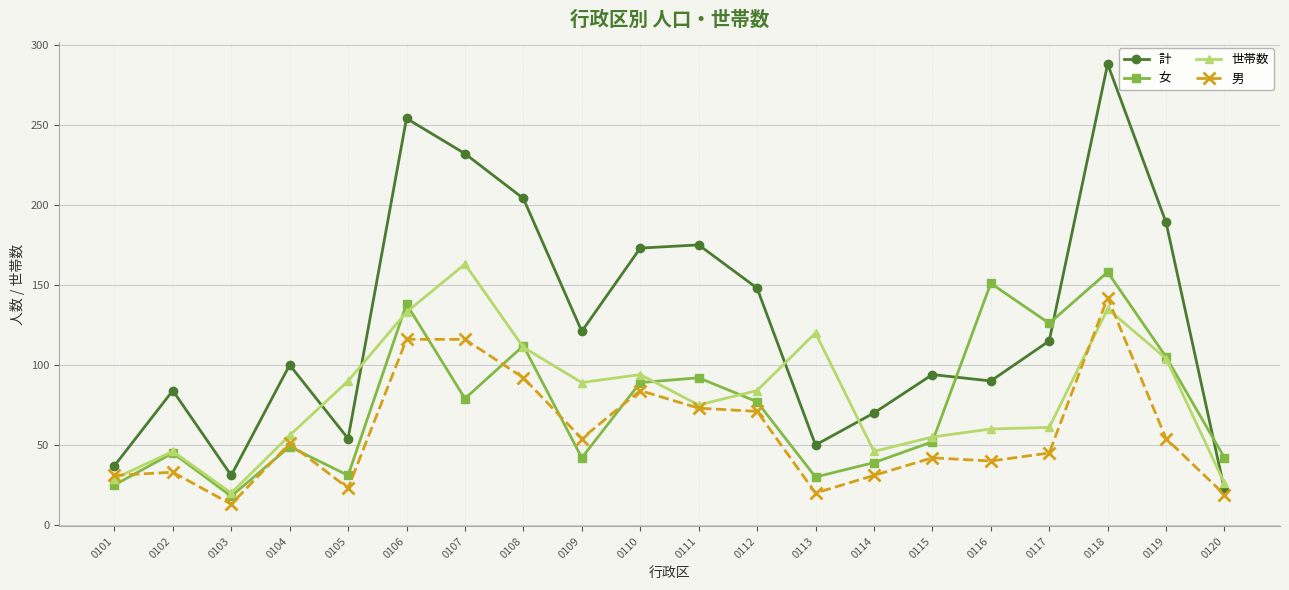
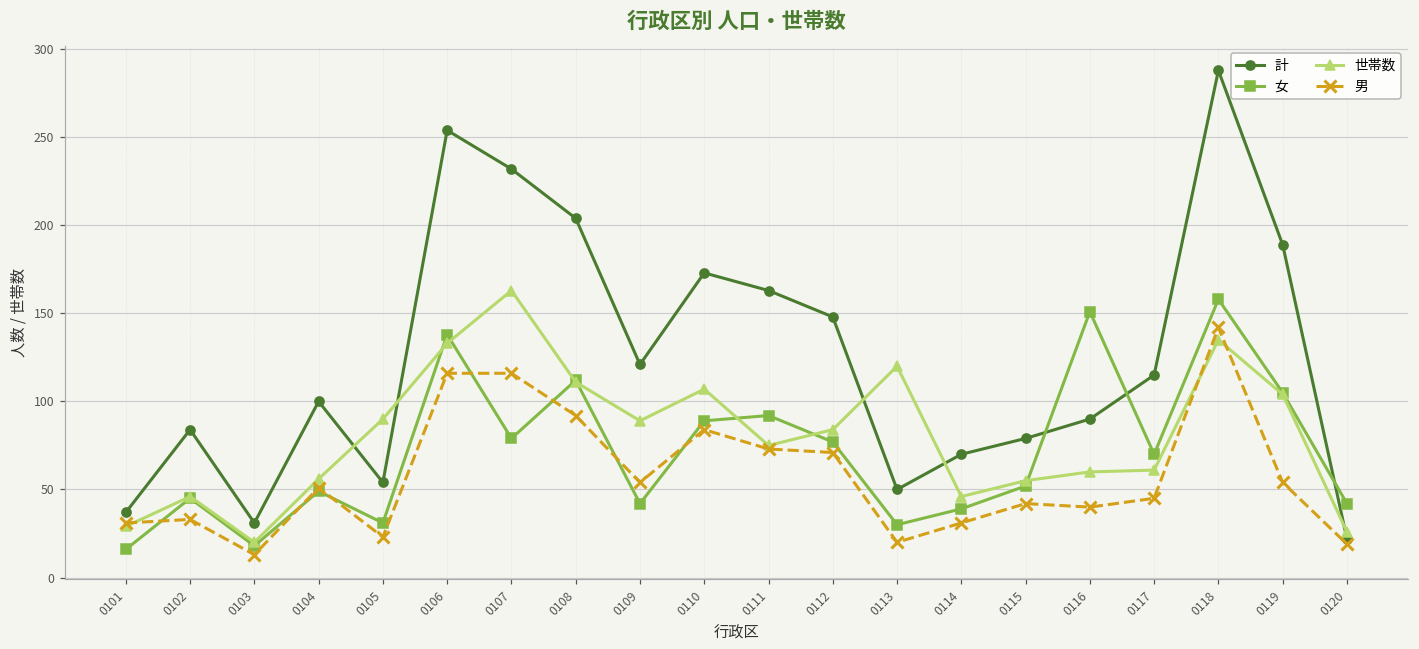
女, 0101: 25 -> 16
世帯数, 0110: 94 -> 107
計, 0111: 175 -> 163
計, 0115: 94 -> 79
女, 0117: 126 -> 70
